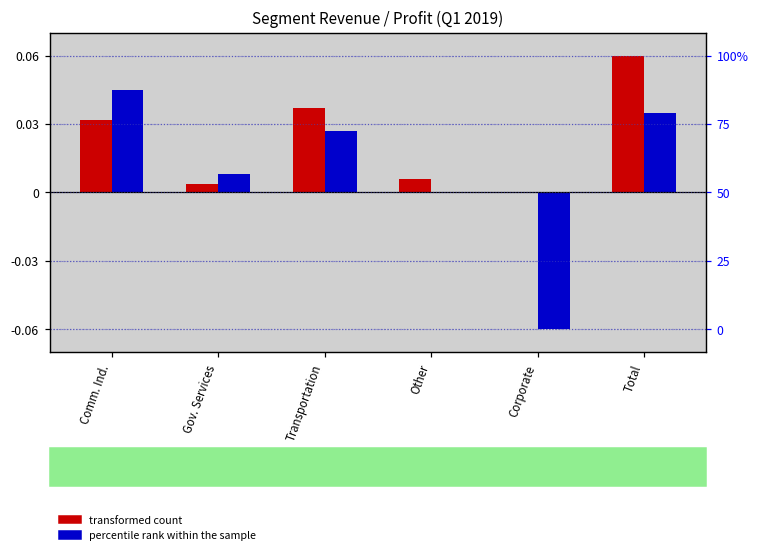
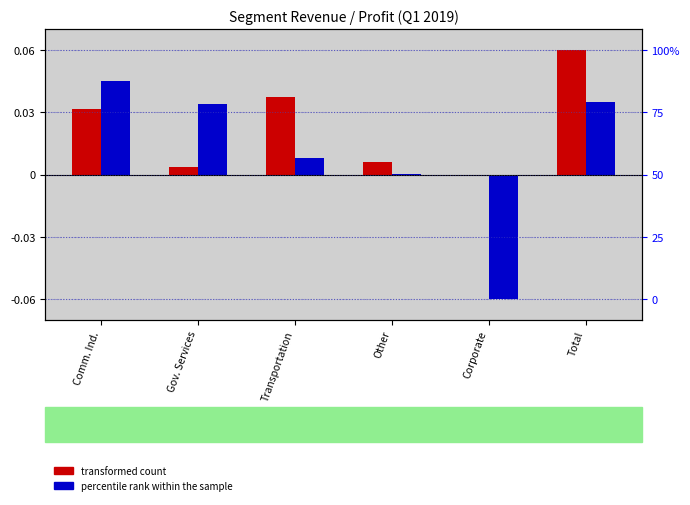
percentile rank within the sample, Gov. Services: 0.008 -> 0.034
percentile rank within the sample, Transportation: 0.027 -> 0.008
